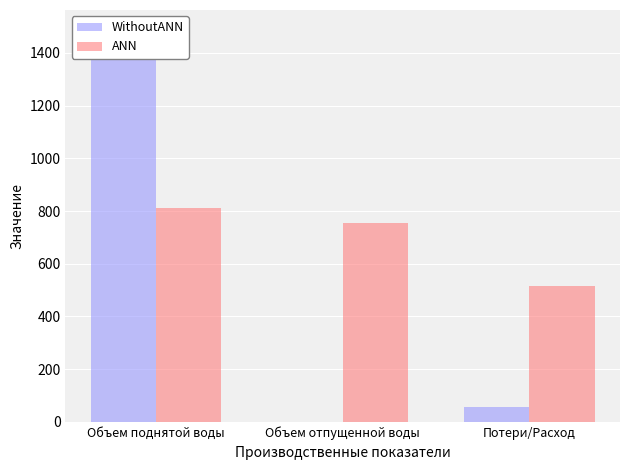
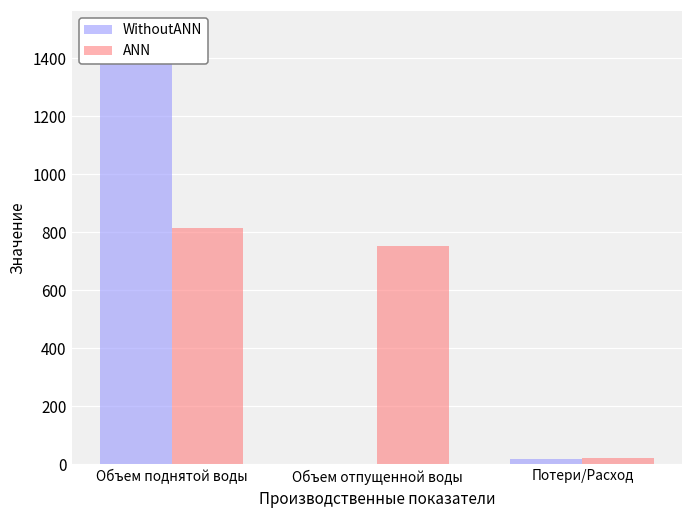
WithoutANN, Потери/Расход: 60 -> 20
ANN, Потери/Расход: 510 -> 20
